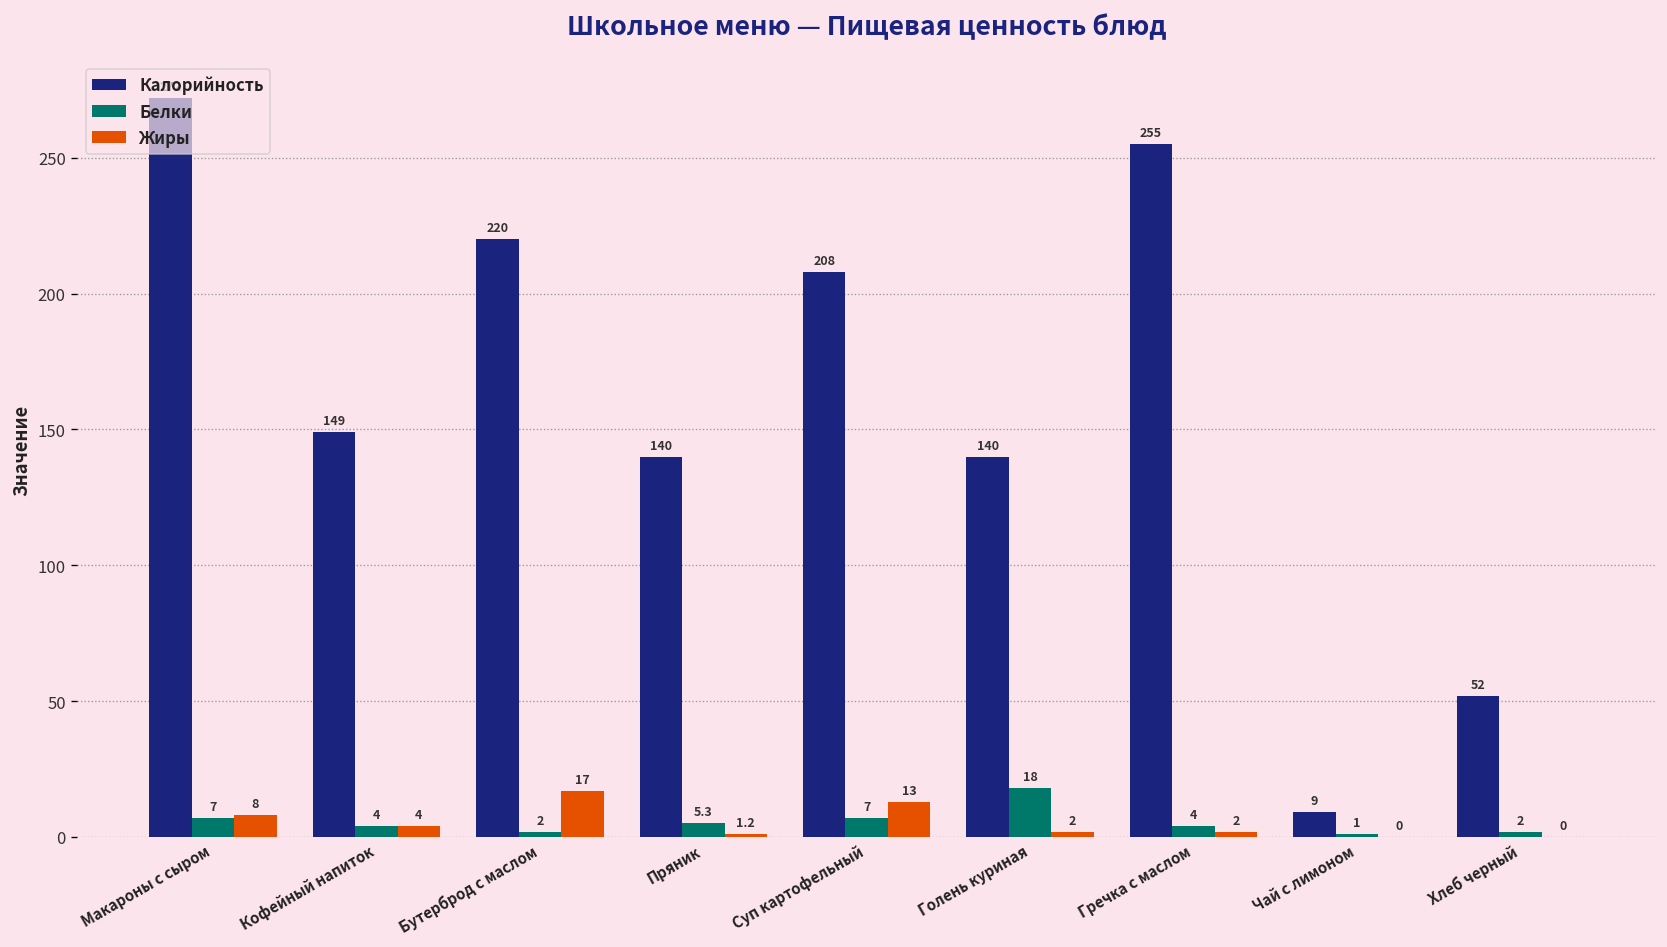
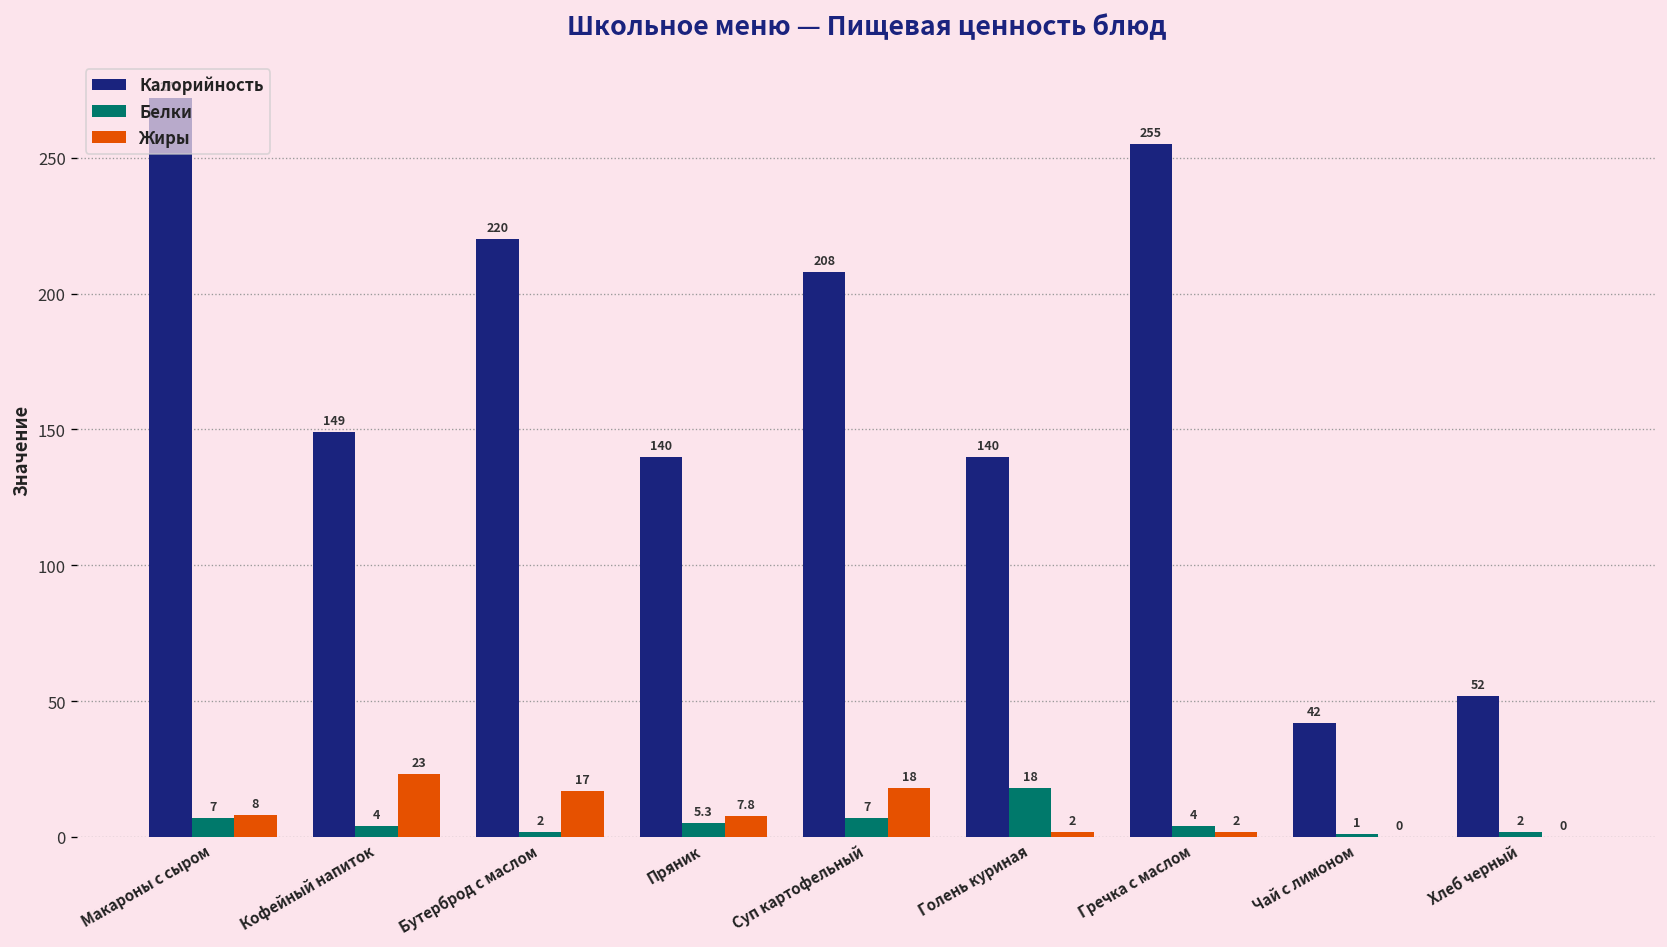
Жиры, Кофейный напиток: 4 -> 23
Жиры, Пряник: 1.2 -> 7.8
Жиры, Суп картофельный: 13 -> 18
Калорийность, Чай с лимоном: 9 -> 42
